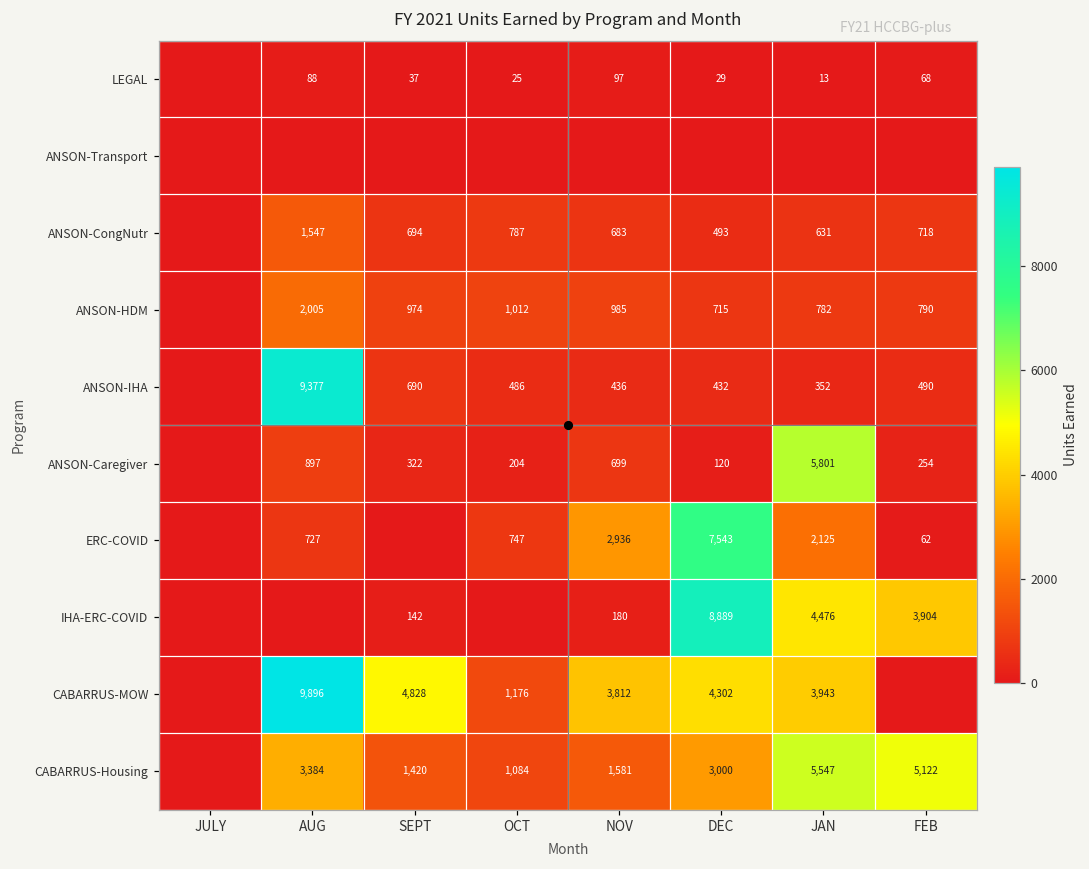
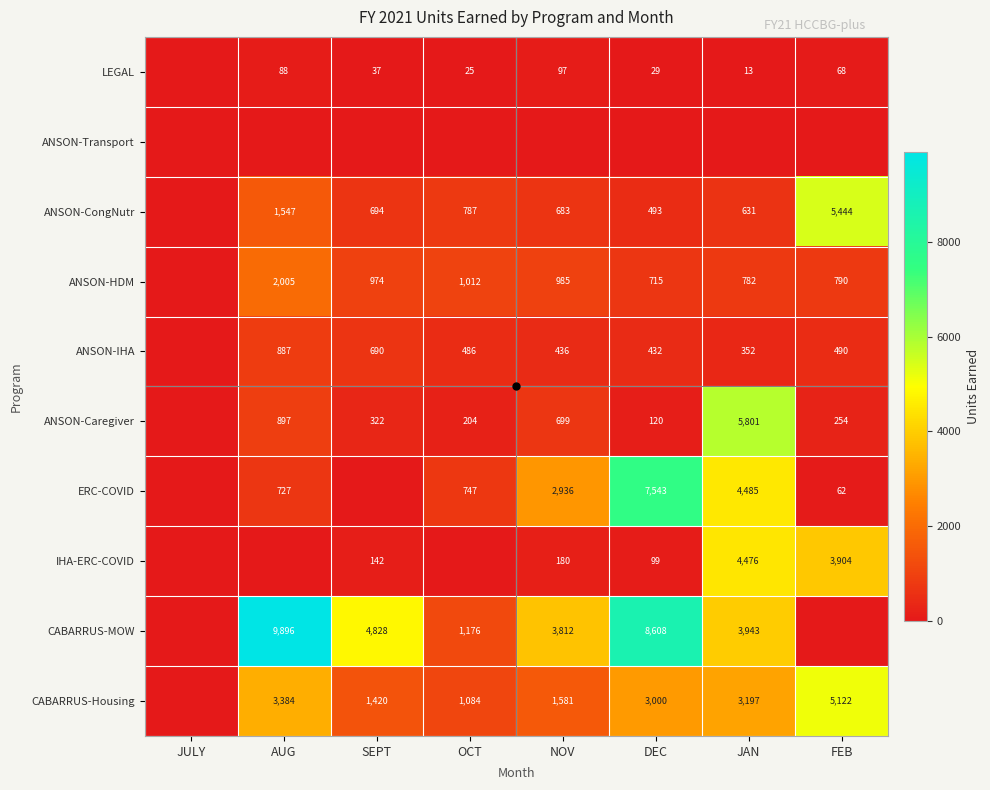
ANSON-CongNutr, FEB: 718 -> 5,444
ANSON-IHA, AUG: 9,377 -> 887
ERC-COVID, JAN: 2,125 -> 4,485
IHA-ERC-COVID, DEC: 8,889 -> 99
CABARRUS-MOW, DEC: 4,302 -> 8,608
CABARRUS-Housing, JAN: 5,547 -> 3,197
